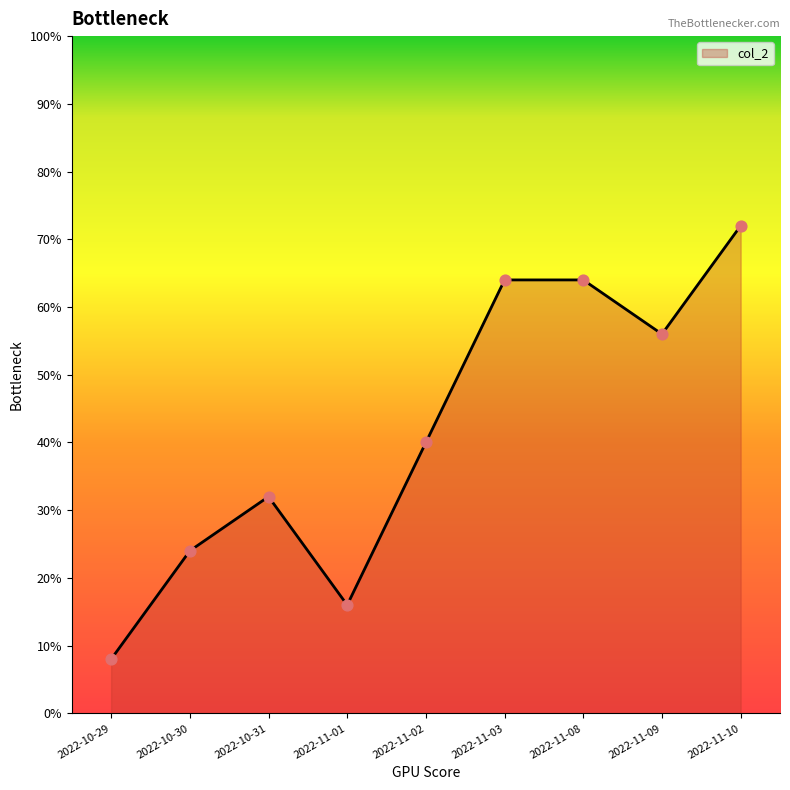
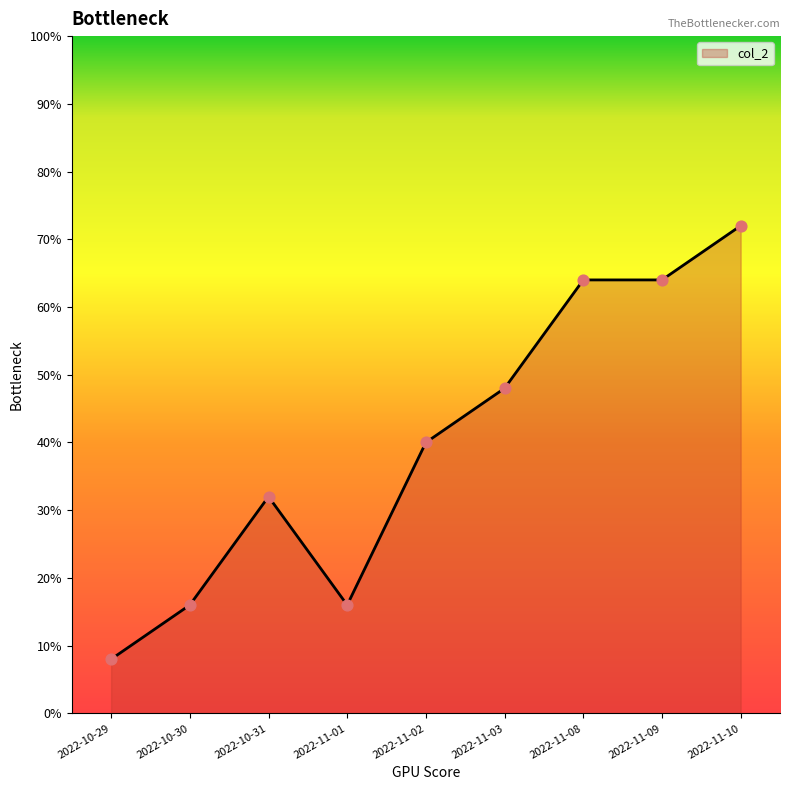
2022-10-30: 24% -> 16%
2022-11-03: 64% -> 48%
2022-11-09: 56% -> 64%
